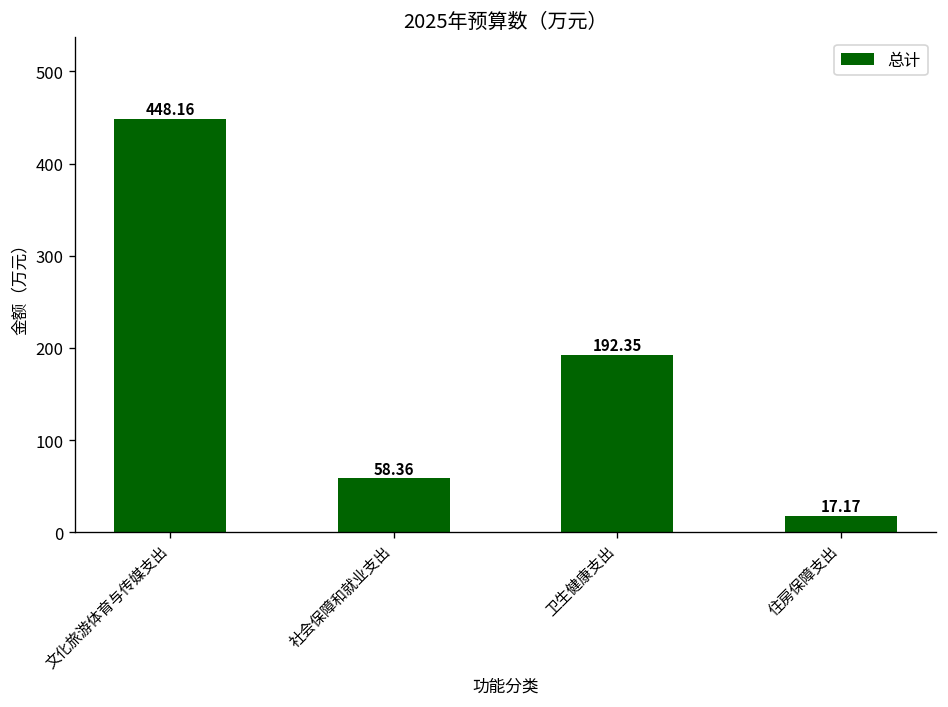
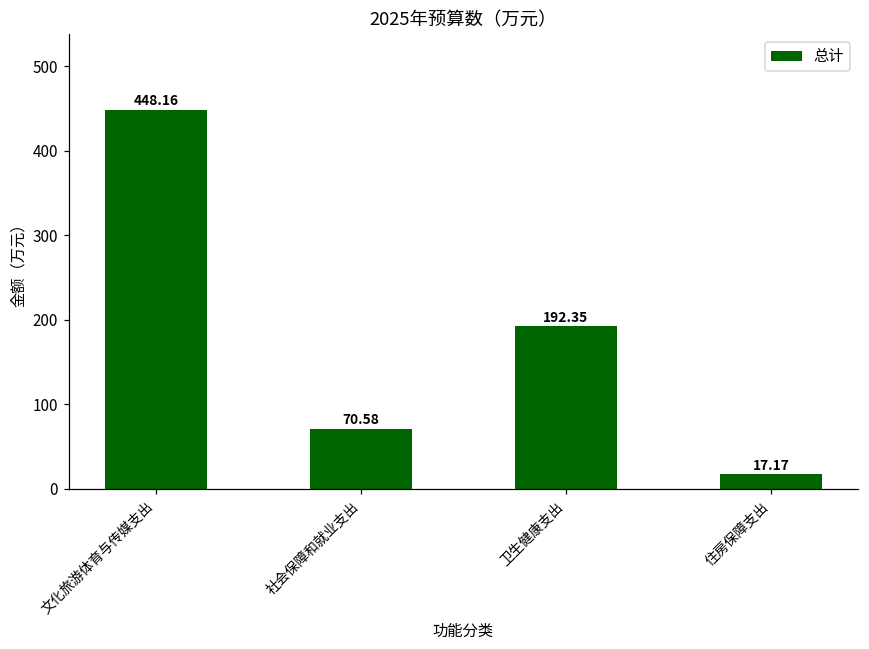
社会保障和就业支出: 58.36 -> 70.58
